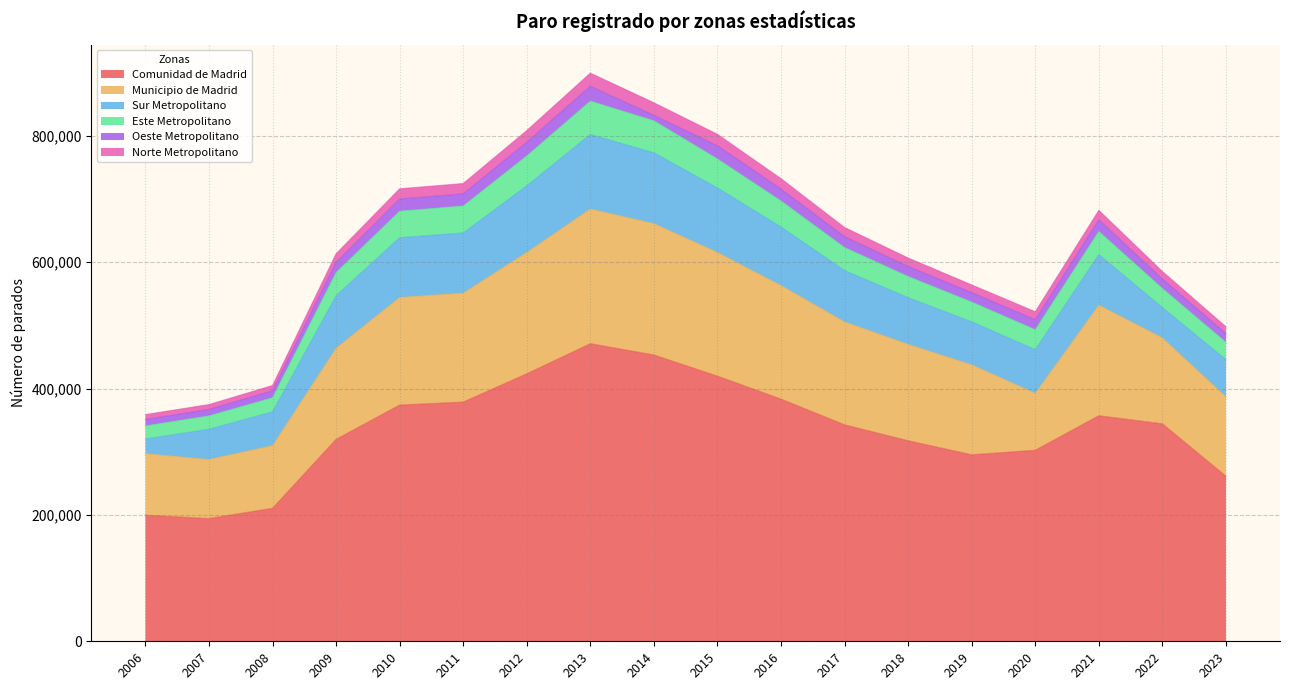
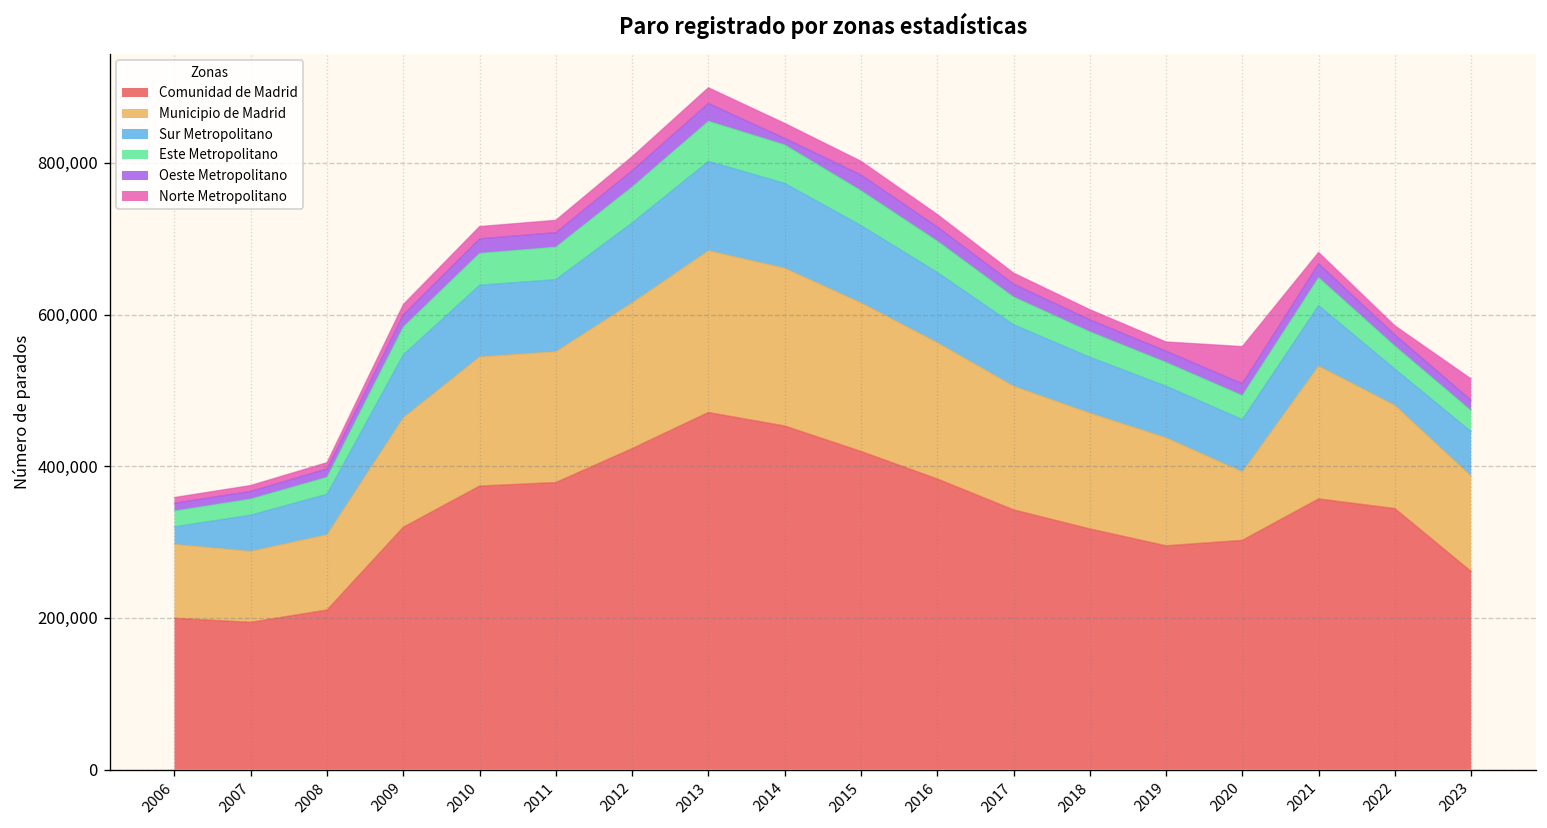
Norte Metropolitano, 2020: 10,000 -> 50,000
Norte Metropolitano, 2023: 10,000 -> 30,000
